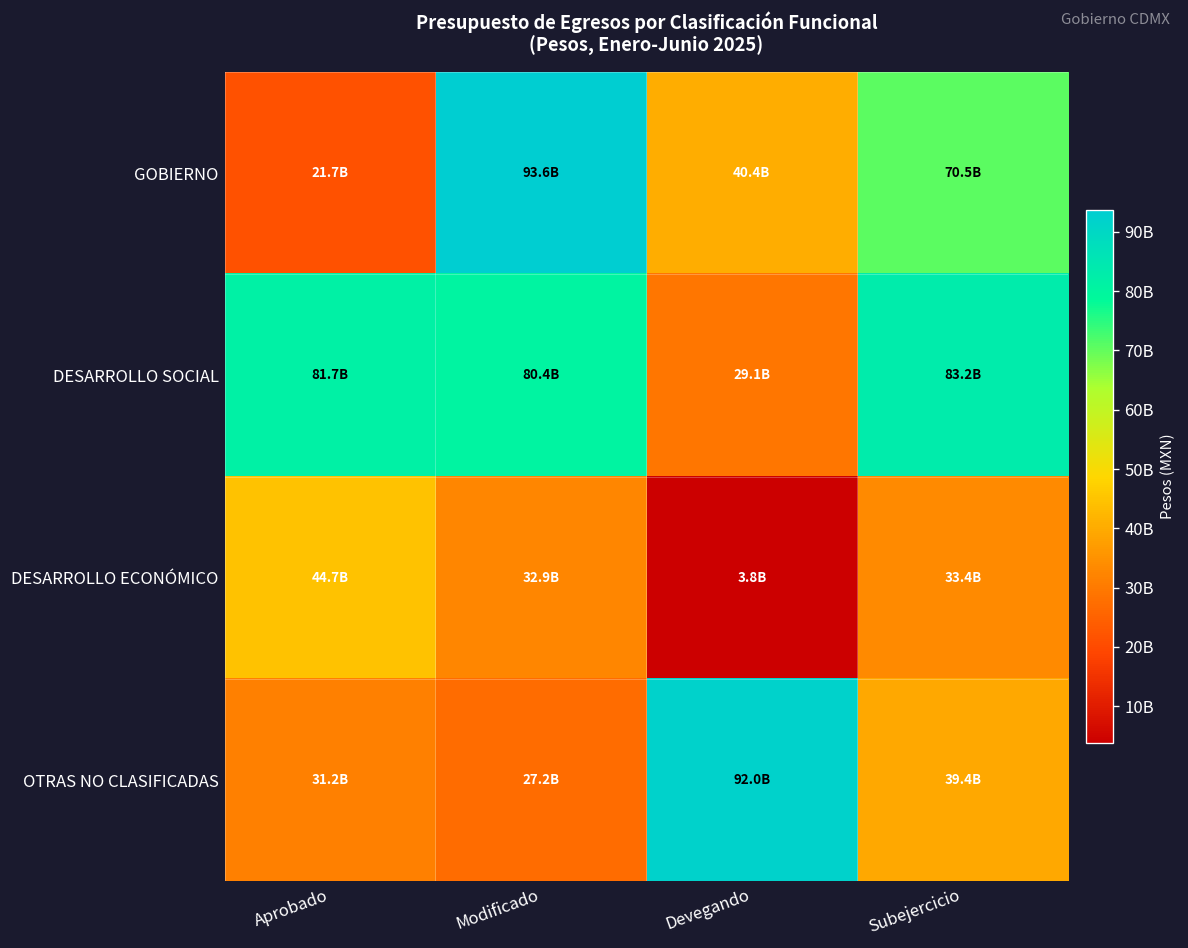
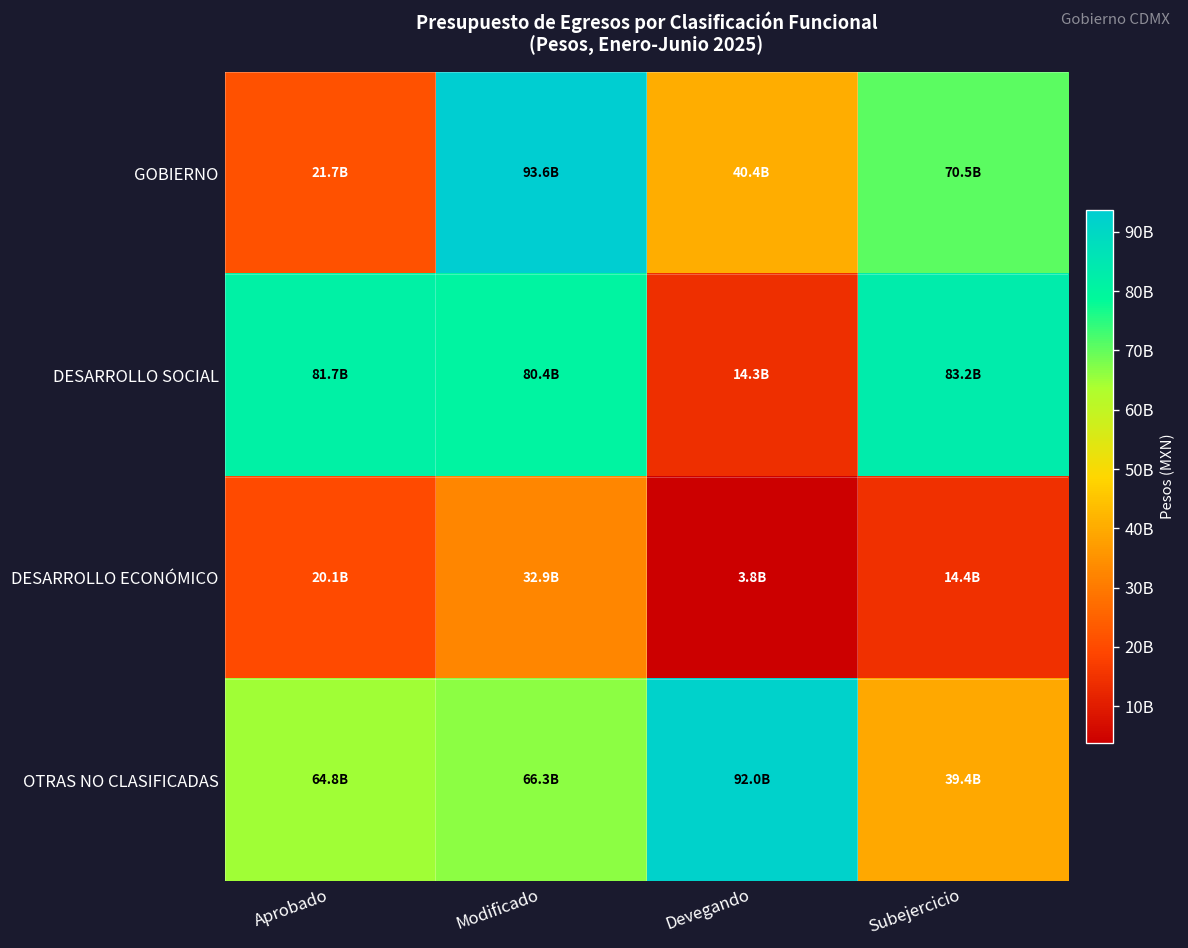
DESARROLLO SOCIAL, Devegando: 29.1B -> 14.3B
DESARROLLO ECONÓMICO, Aprobado: 44.7B -> 20.1B
DESARROLLO ECONÓMICO, Subejercicio: 33.4B -> 14.4B
OTRAS NO CLASIFICADAS, Aprobado: 31.2B -> 64.8B
OTRAS NO CLASIFICADAS, Modificado: 27.2B -> 66.3B
